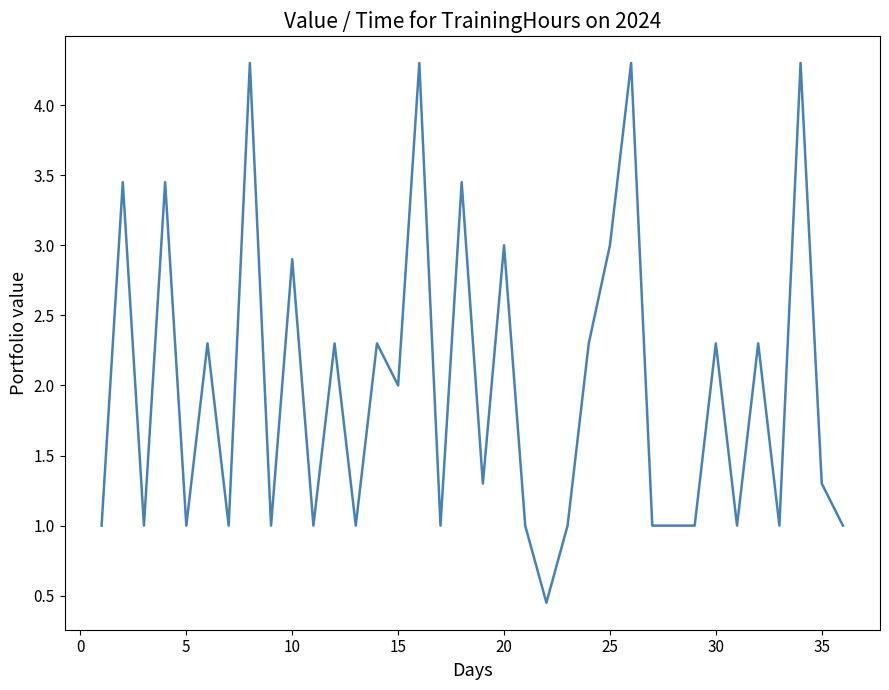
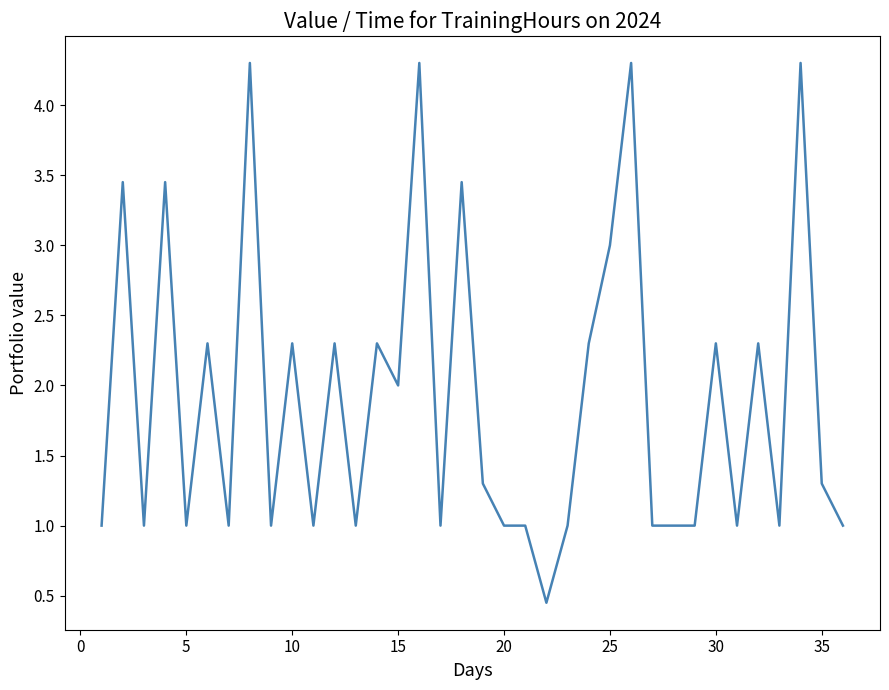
10: 2.9 -> 2.3
20: 3 -> 1
